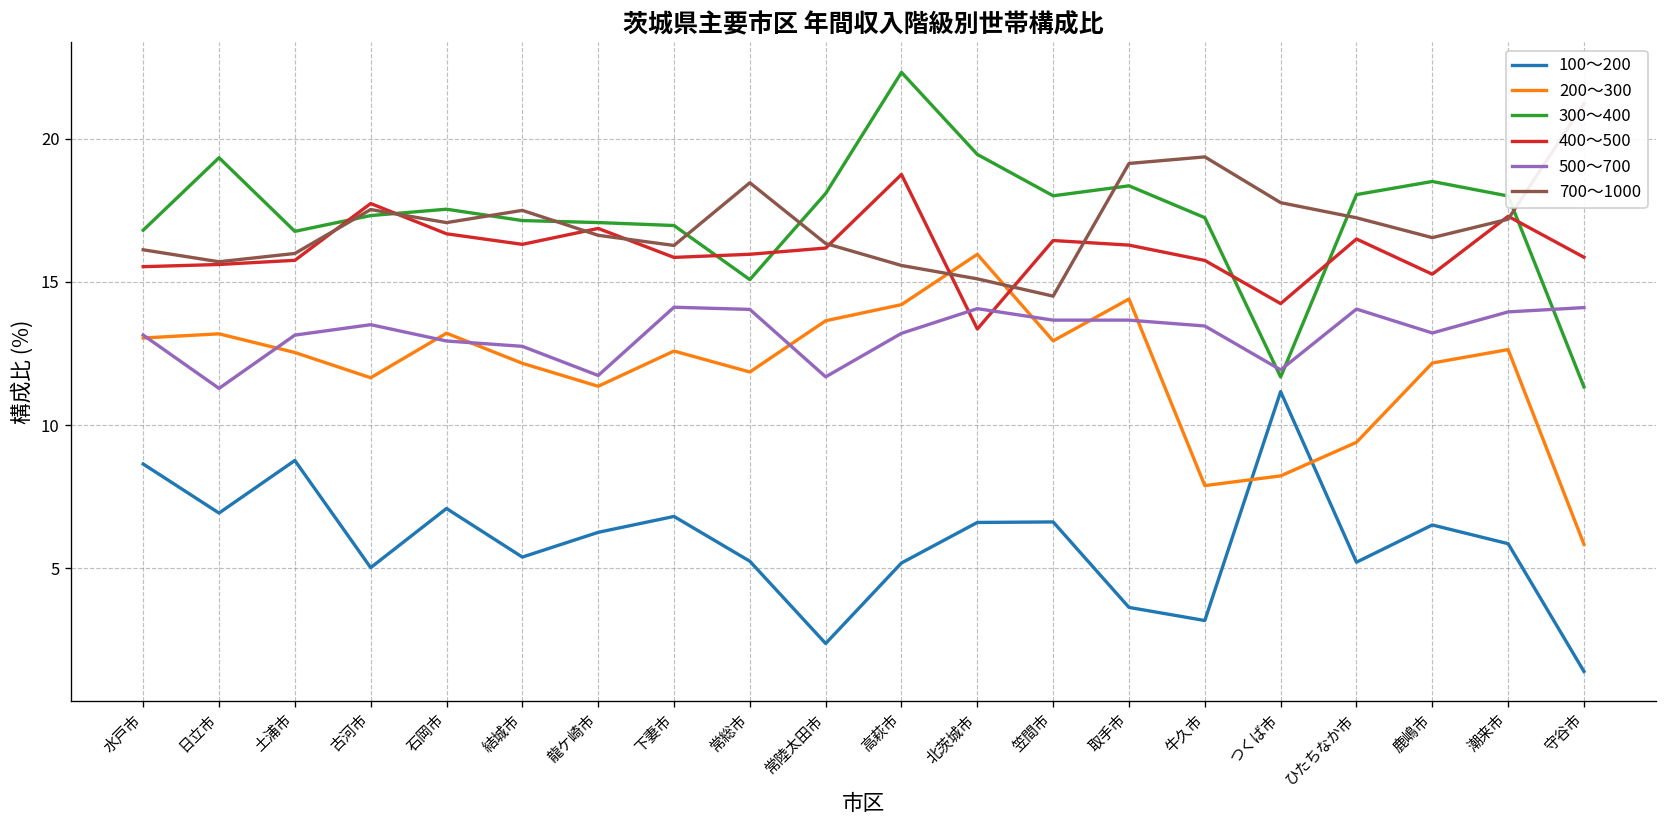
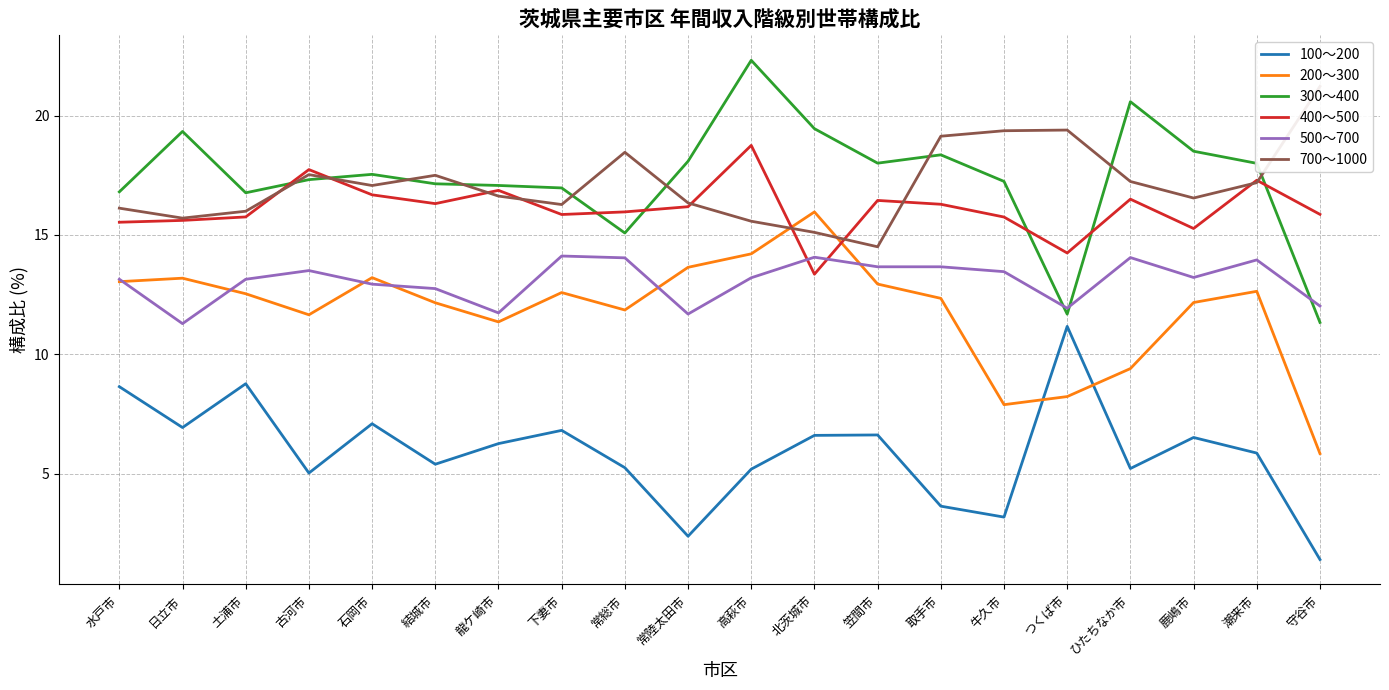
200～300, 取手市: 14.4 -> 12.3
700～1000, つくば市: 17.8 -> 19.4
300～400, ひたちなか市: 18.0 -> 20.6
500～700, 守谷市: 14.1 -> 12.0
